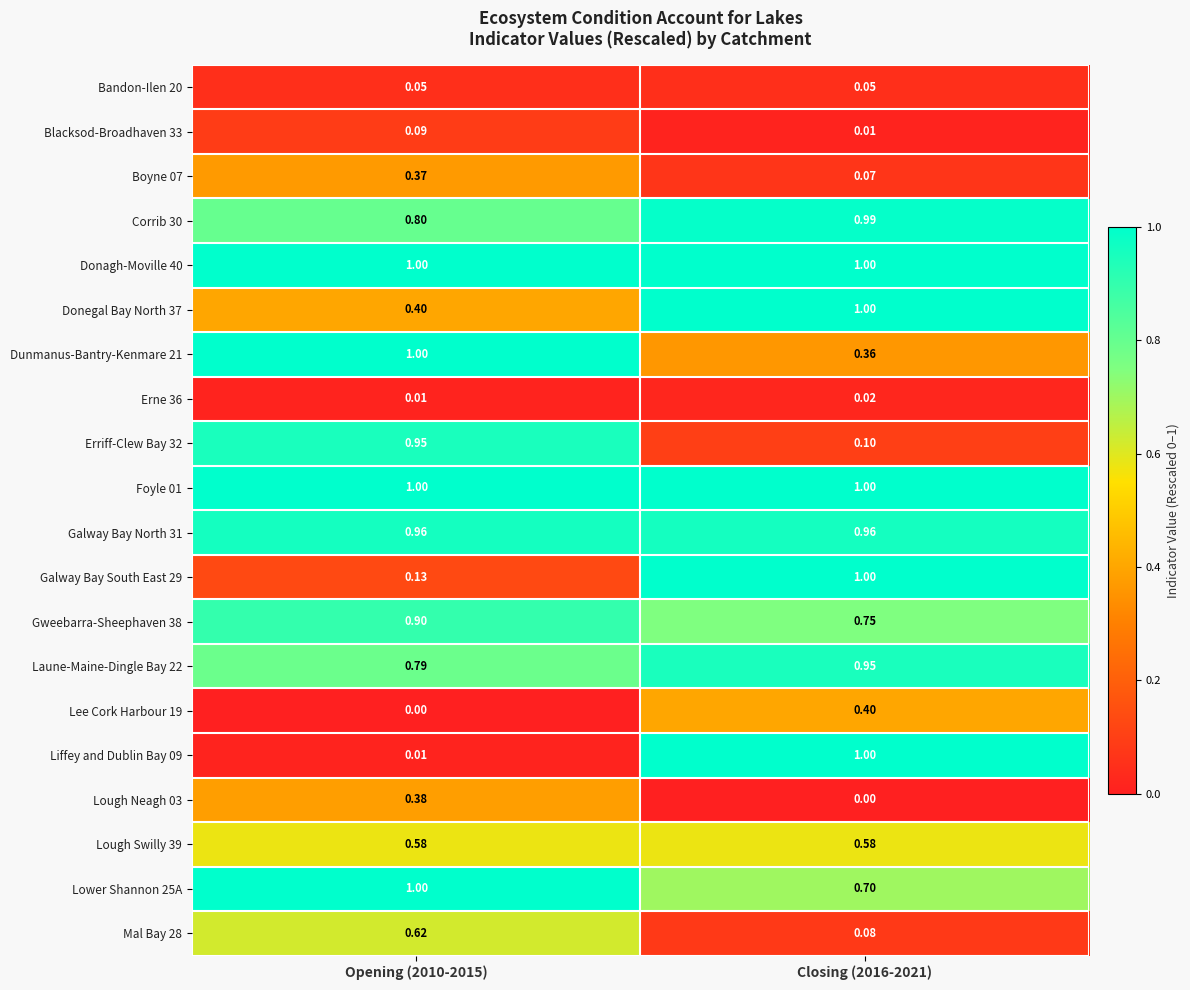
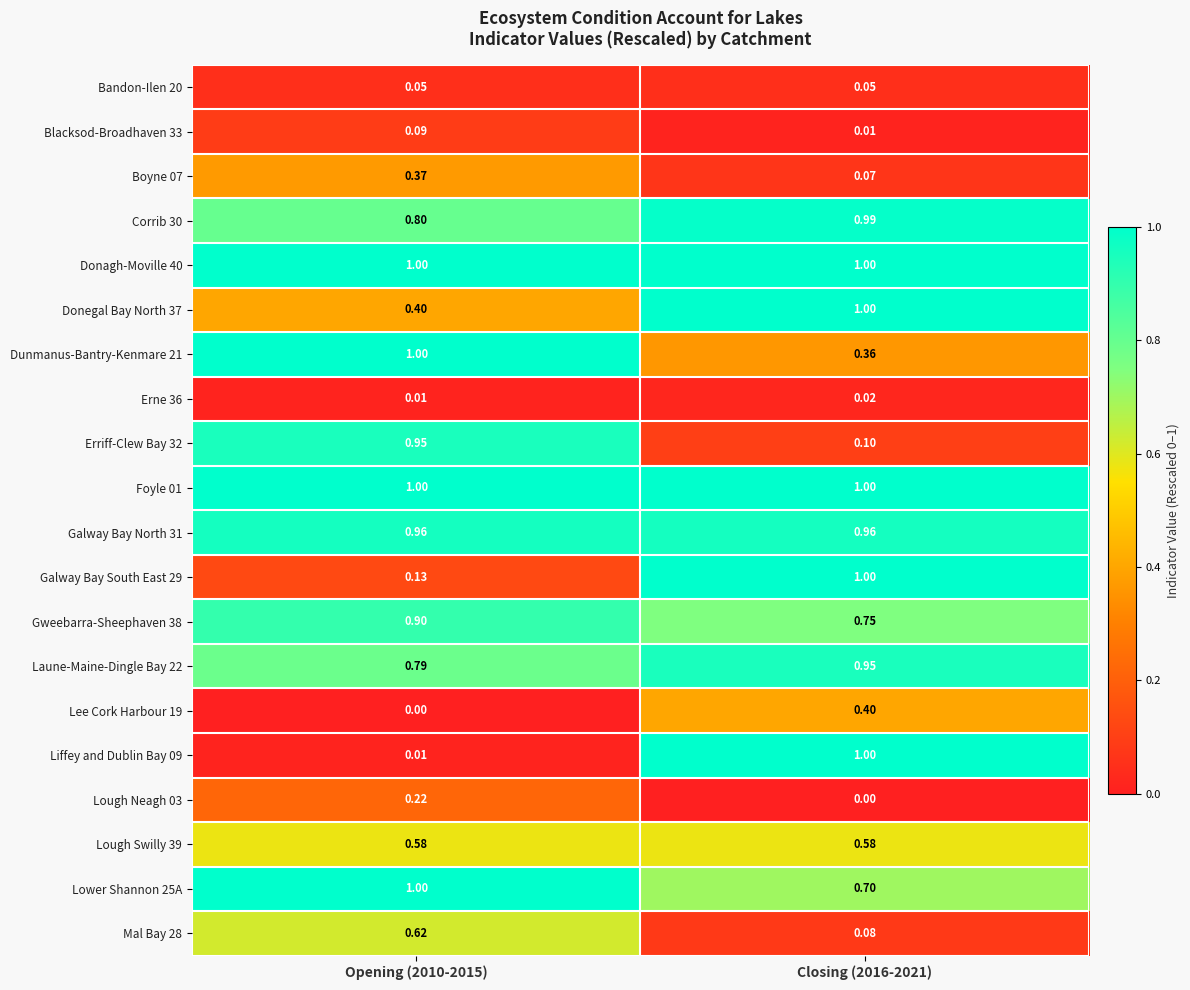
Lough Neagh 03, Opening (2010-2015): 0.38 -> 0.22
